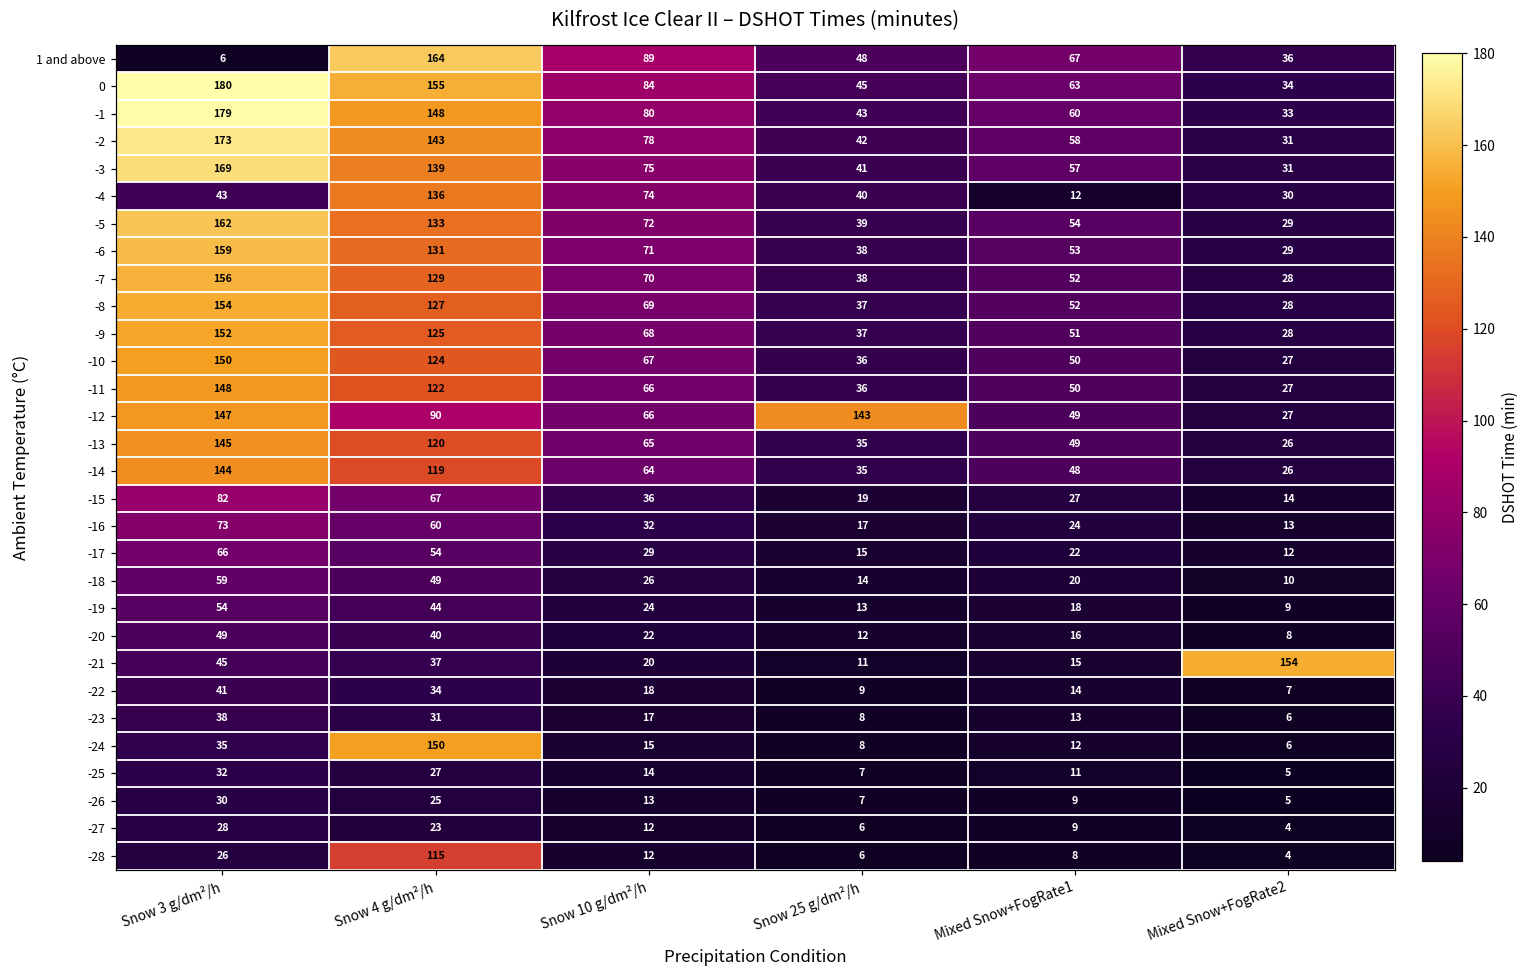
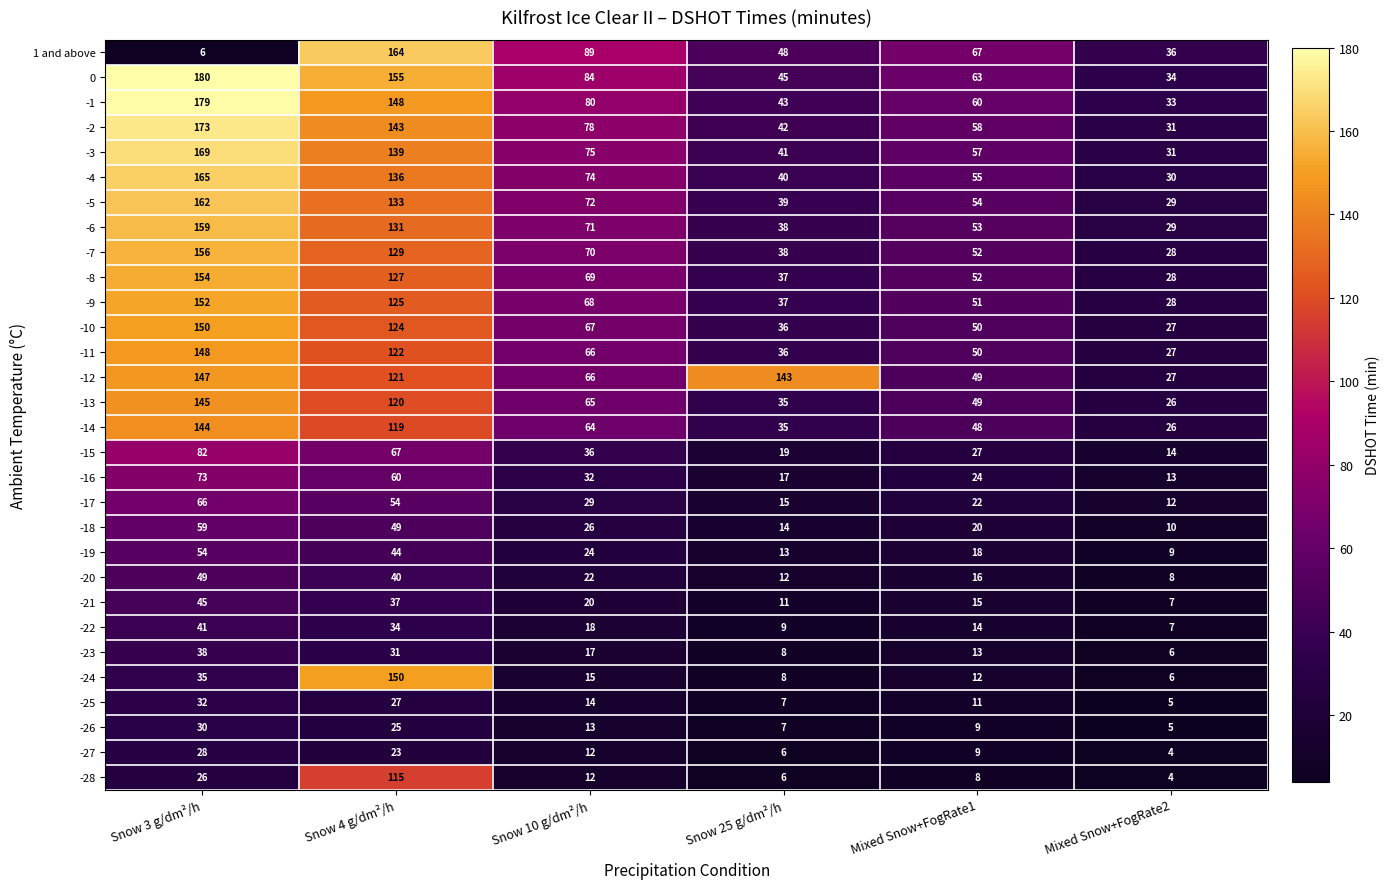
-4, Snow 3 g/dm²/h: 43 -> 165
-4, Mixed Snow+FogRate1: 12 -> 55
-12, Snow 4 g/dm²/h: 90 -> 121
-21, Mixed Snow+FogRate2: 154 -> 7
